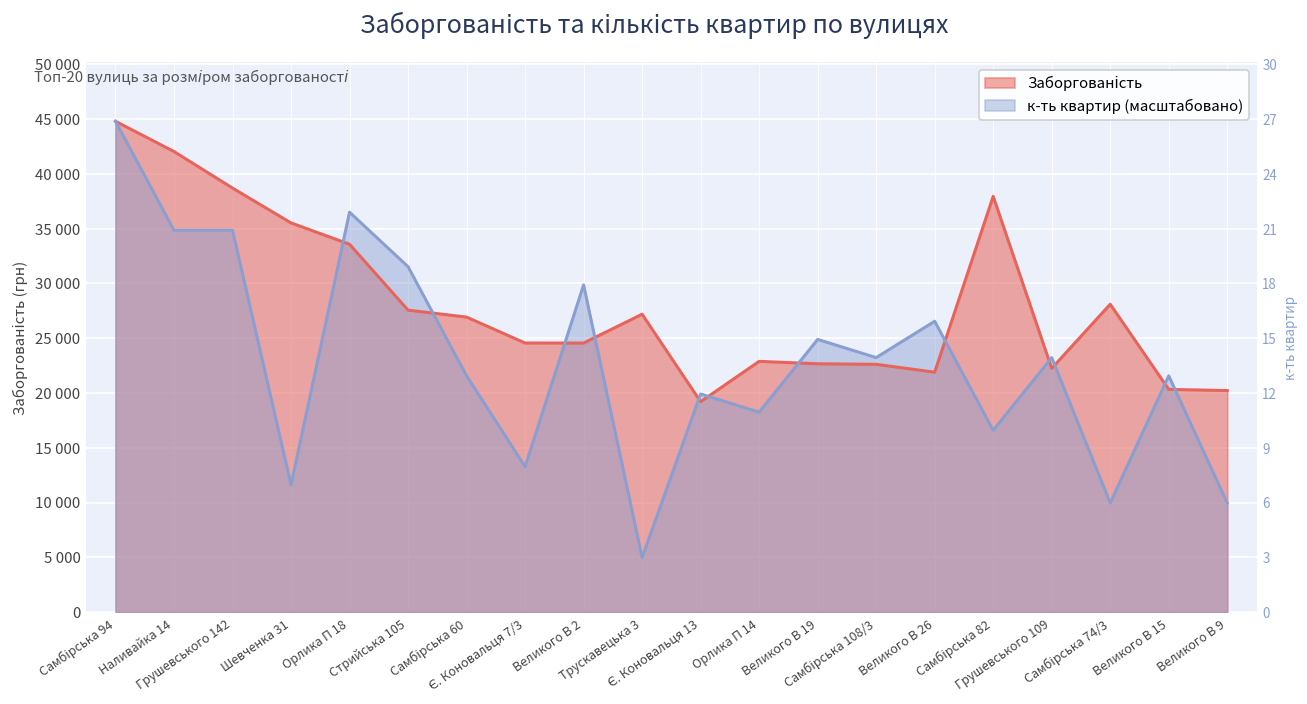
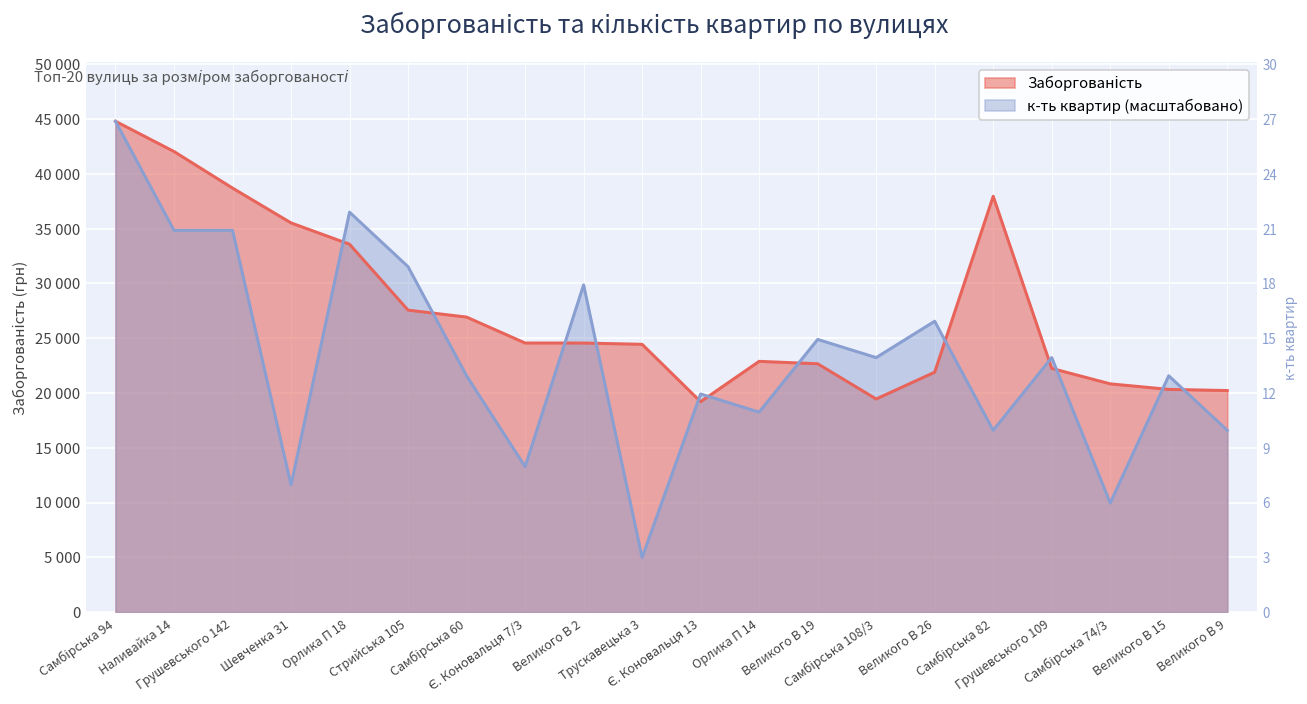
Заборгованість, Трускавецька 3: 27000 -> 24000
Заборгованість, Самбірська 108/3: 23000 -> 19000
Заборгованість, Самбірська 74/3: 28000 -> 21000
к-ть квартир (масштабовано), Великого В 9: 10000 -> 17000
